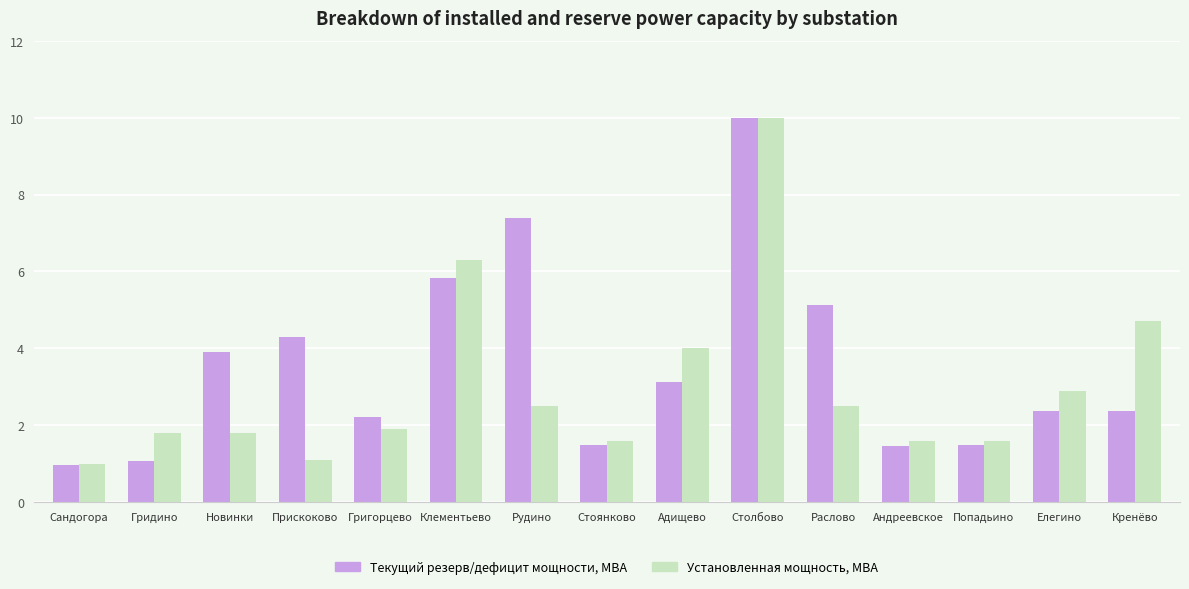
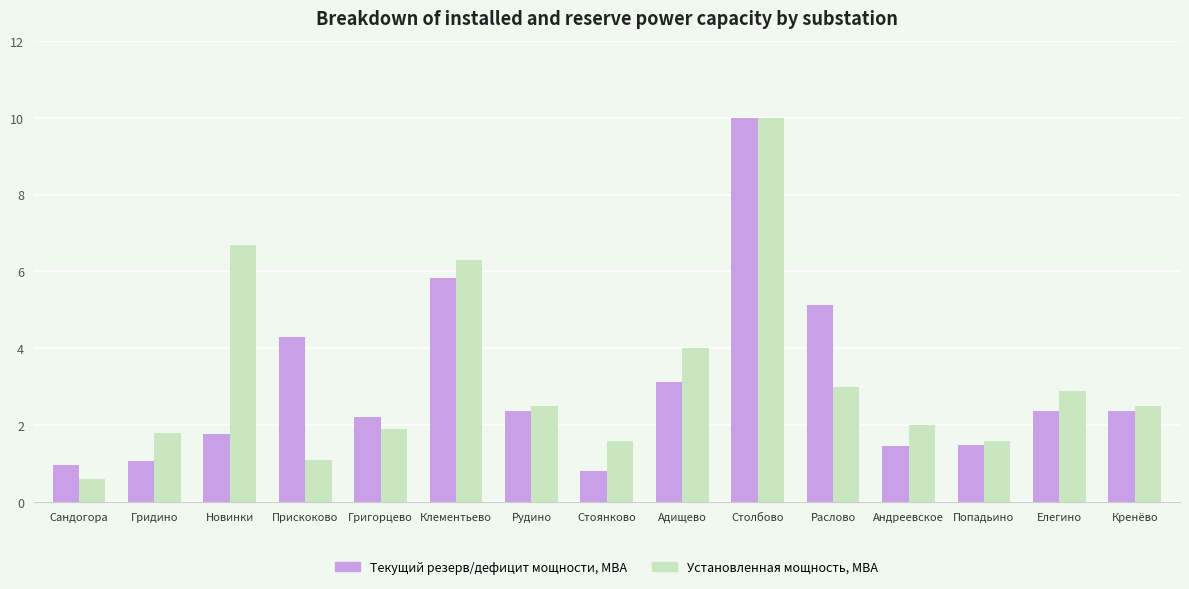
Установленная мощность, МВА, Сандогора: 1.0 -> 0.6
Текущий резерв/дефицит мощности, МВА, Новинки: 3.9 -> 1.8
Установленная мощность, МВА, Новинки: 1.8 -> 6.7
Текущий резерв/дефицит мощности, МВА, Рудино: 7.4 -> 2.4
Текущий резерв/дефицит мощности, МВА, Стоянково: 1.5 -> 0.8
Установленная мощность, МВА, Раслово: 2.5 -> 3.0
Установленная мощность, МВА, Андреевское: 1.6 -> 2.0
Установленная мощность, МВА, Кренёво: 4.7 -> 2.5
